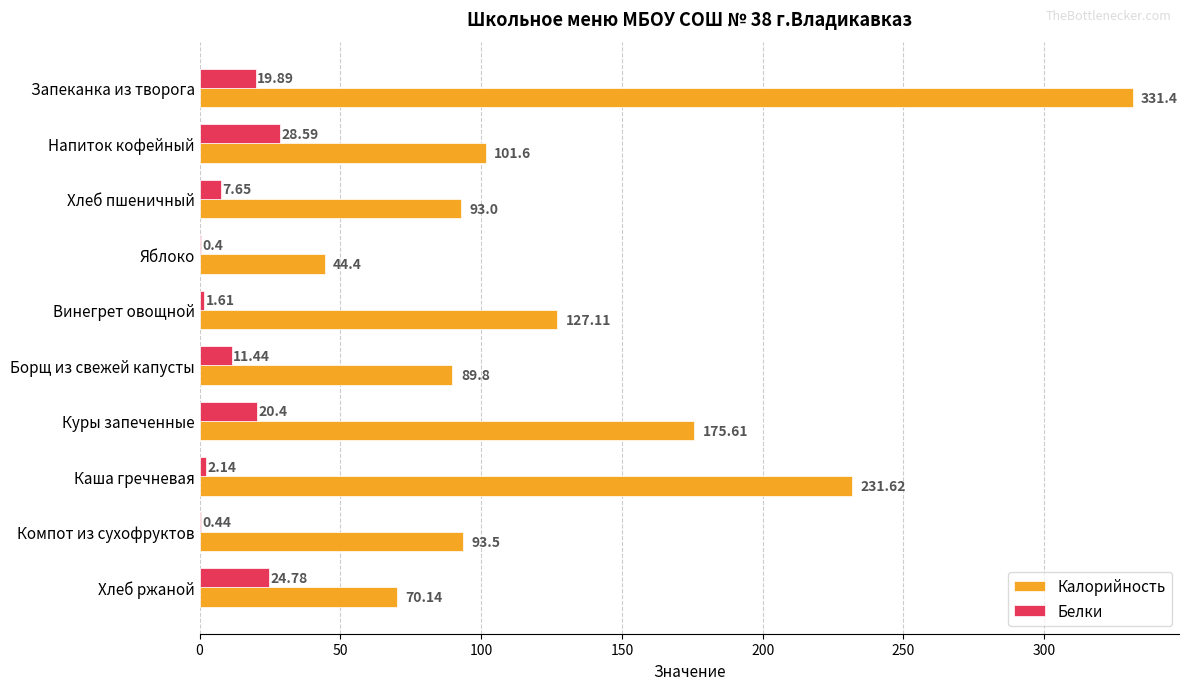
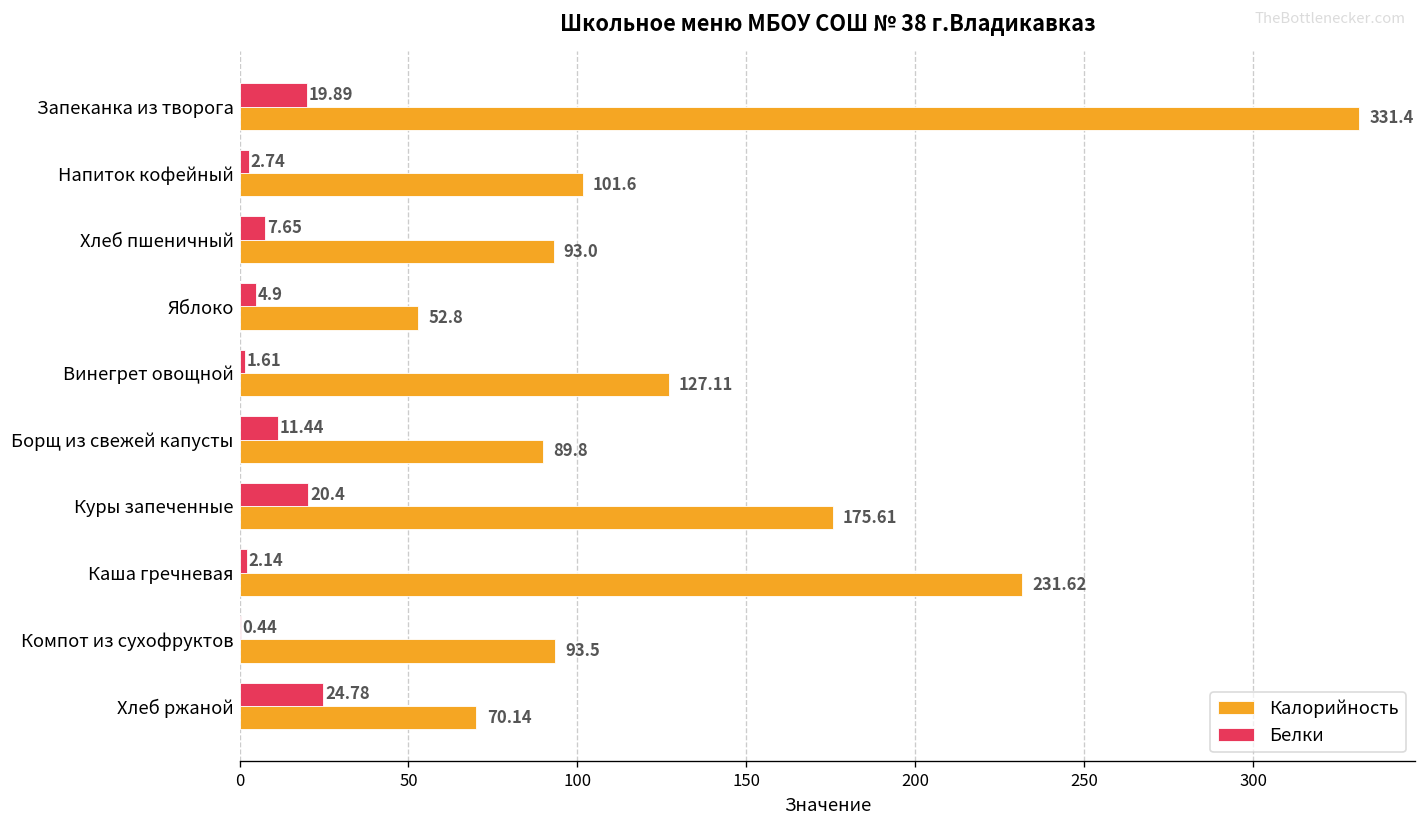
Белки, Напиток кофейный: 28.59 -> 2.74
Белки, Яблоко: 0.4 -> 4.9
Калорийность, Яблоко: 44.4 -> 52.8
